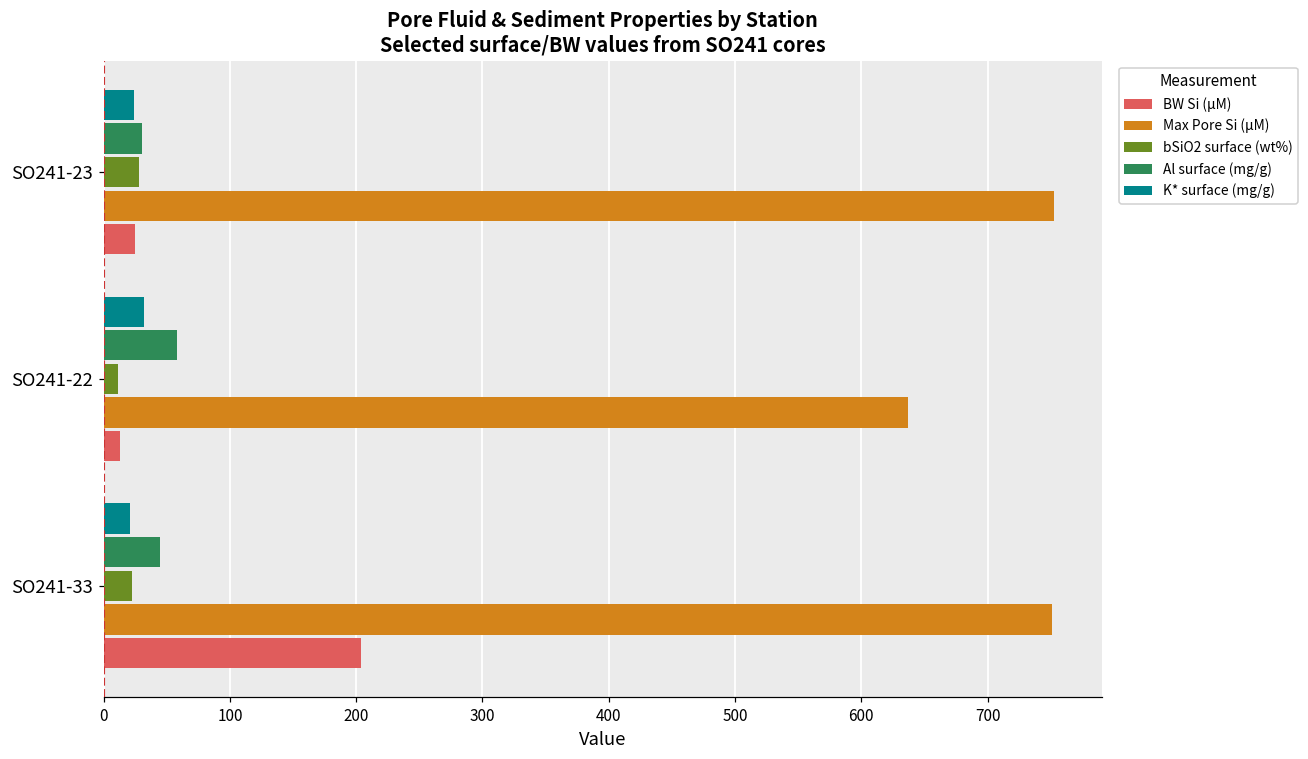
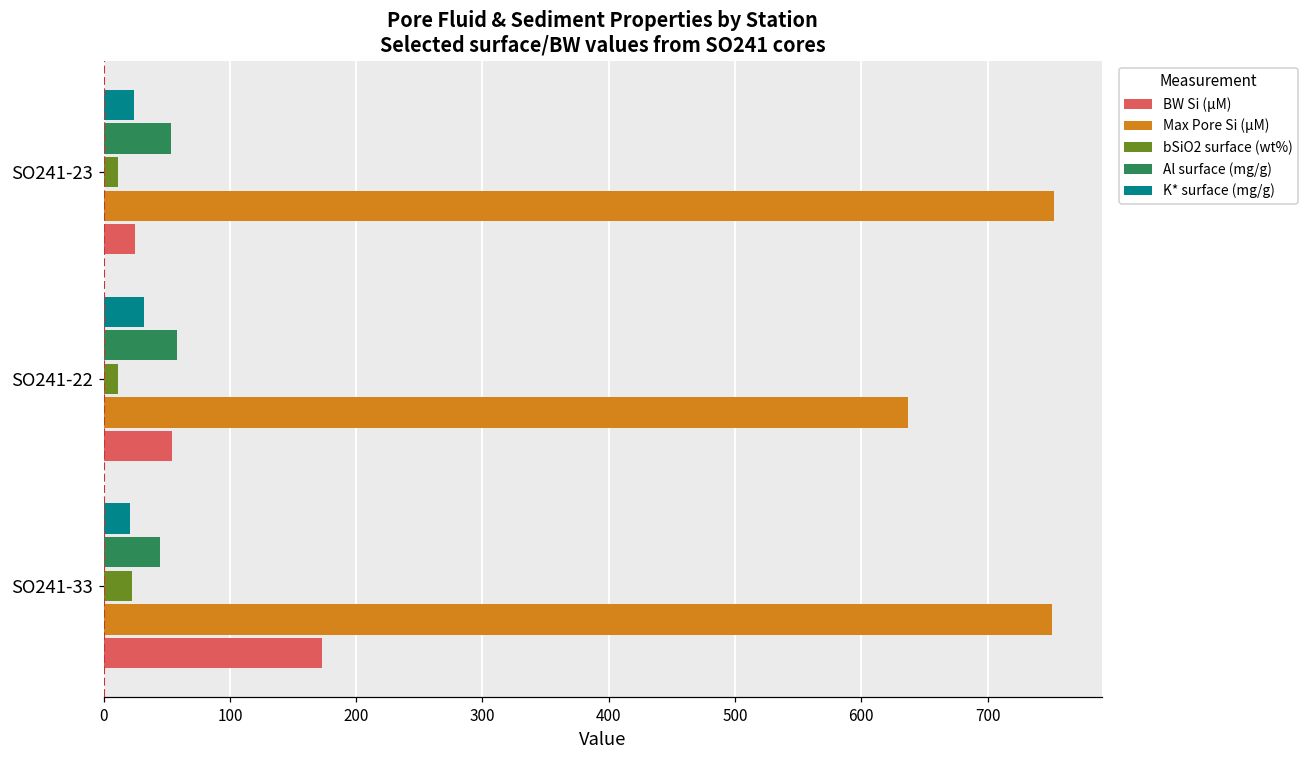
Al surface (mg/g), SO241-23: 30 -> 53
bSiO2 surface (wt%), SO241-23: 28 -> 12
BW Si (µM), SO241-22: 13 -> 54
BW Si (µM), SO241-33: 204 -> 173
